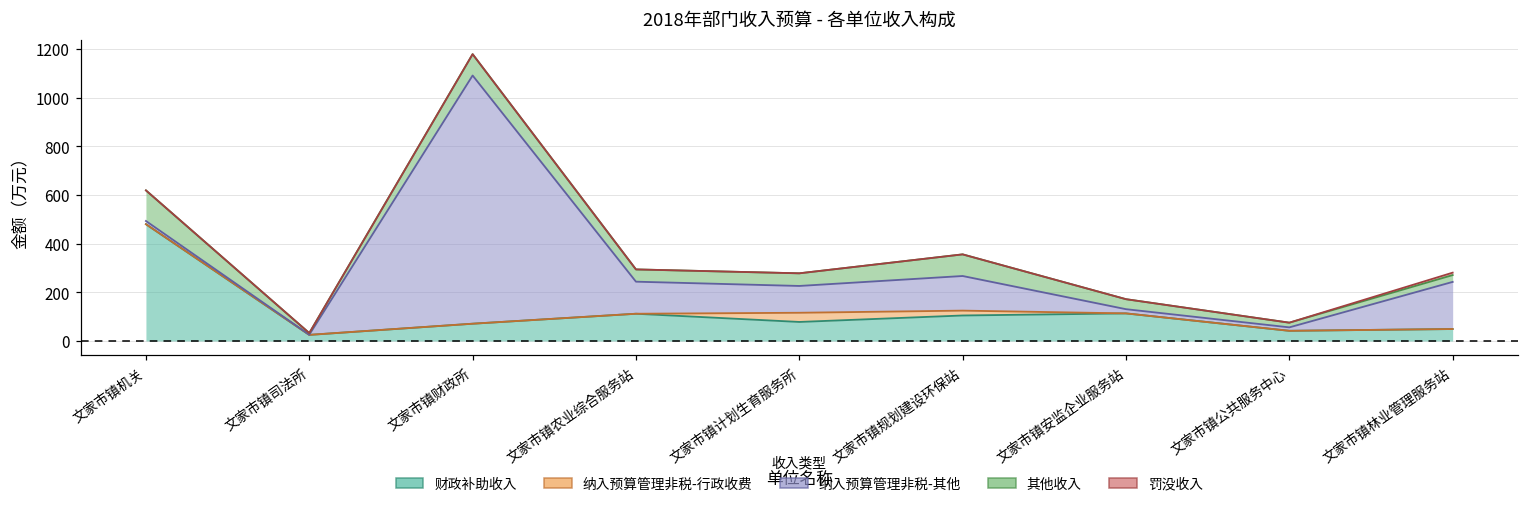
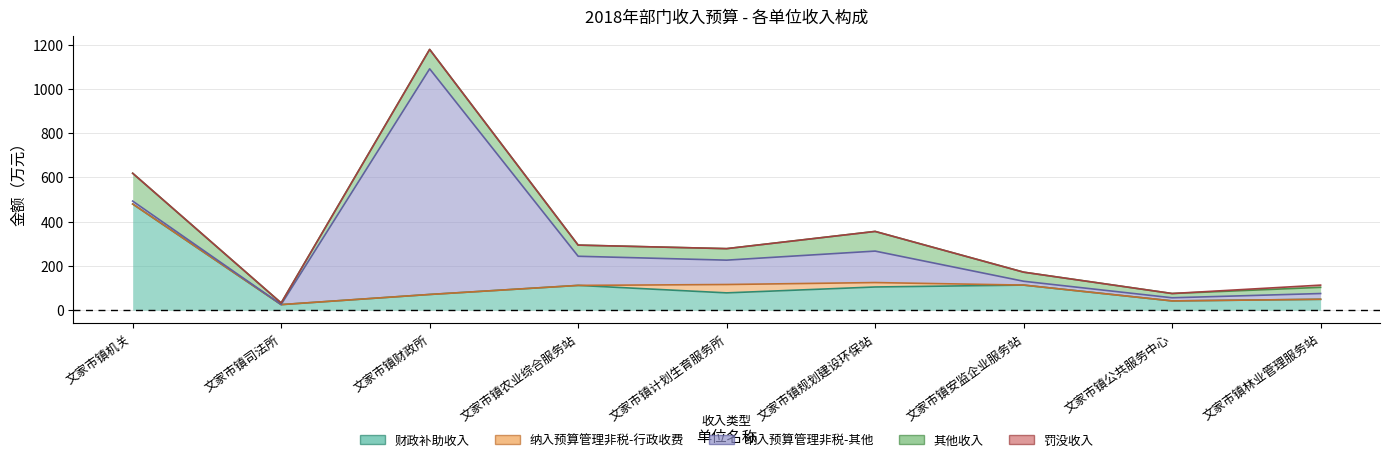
纳入预算管理非税-其他, 文家市镇林业管理服务站: 190 -> 30
